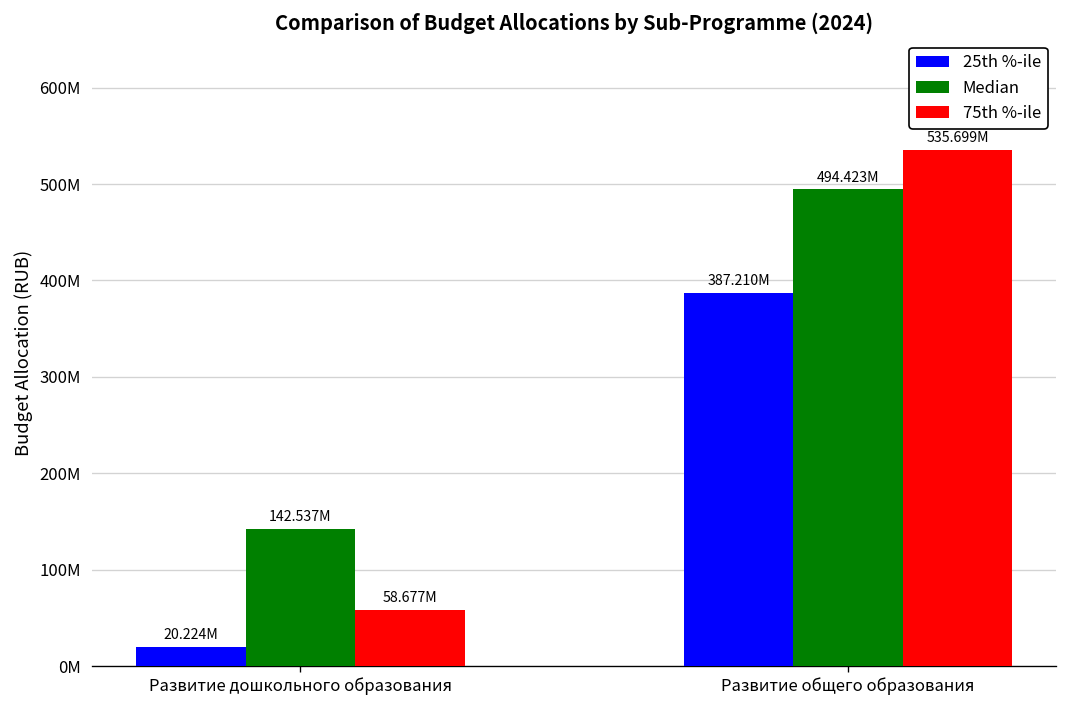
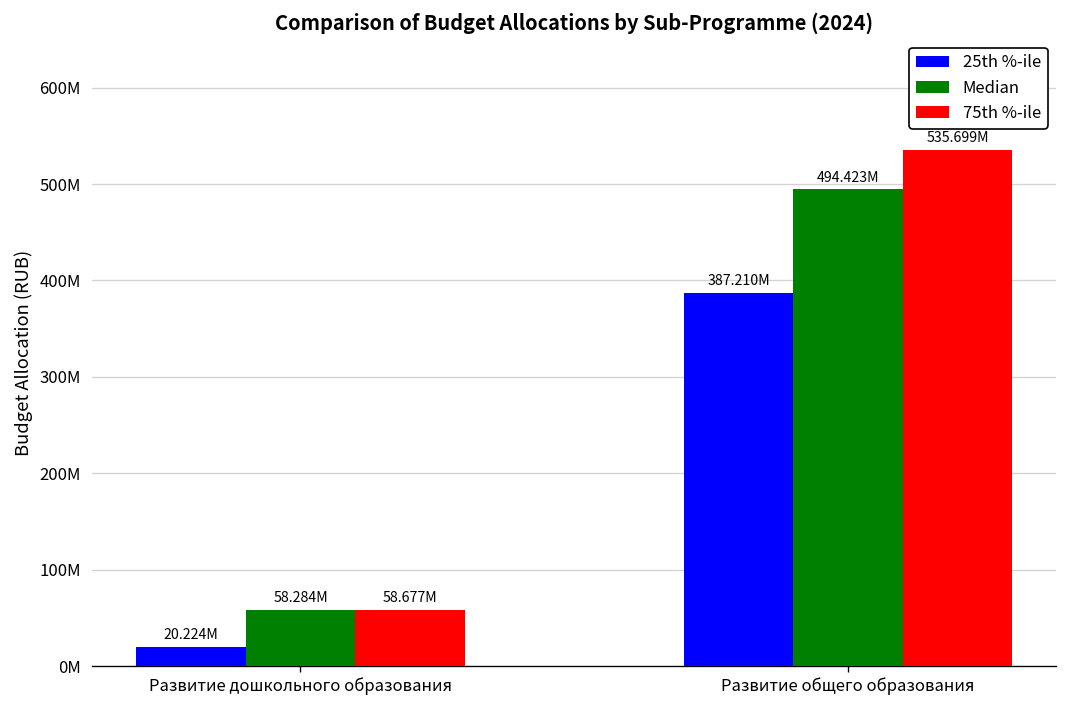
Median, Развитие дошкольного образования: 142.537M -> 58.284M
